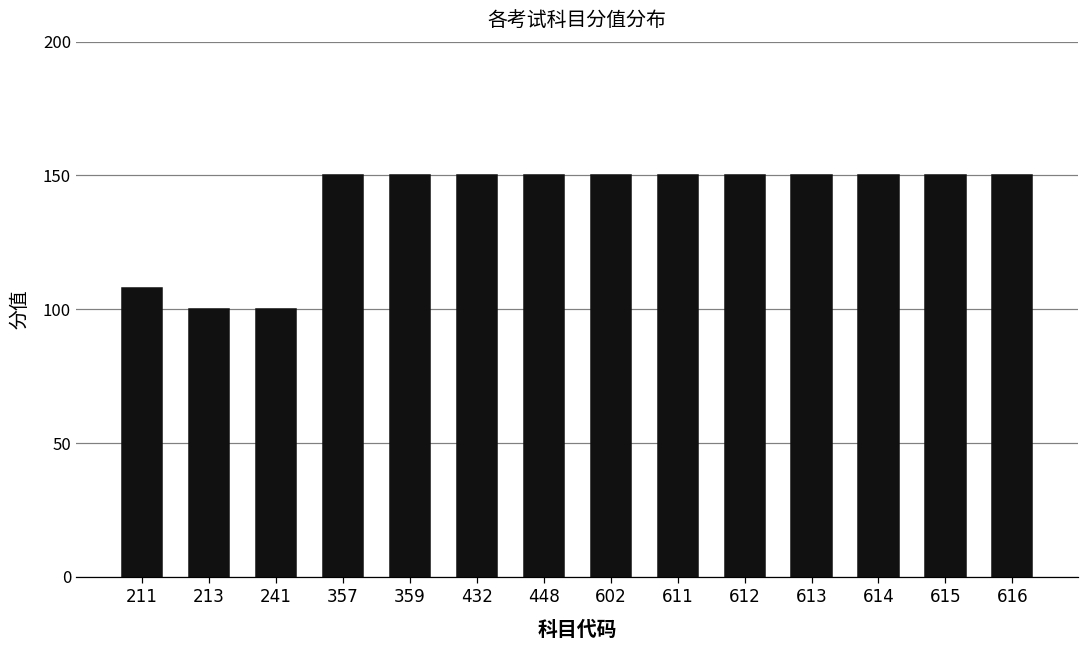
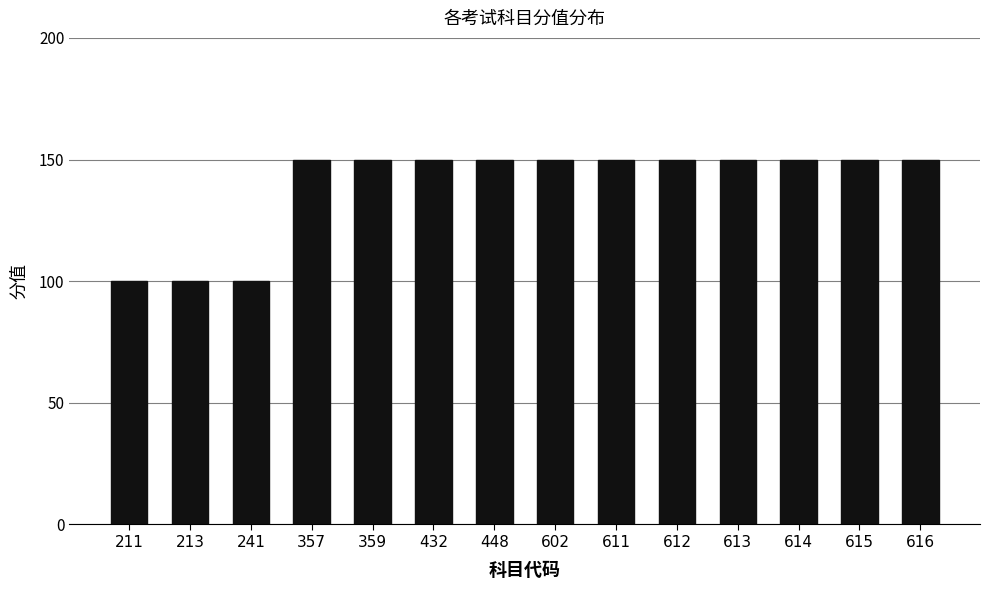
211: 108 -> 100
